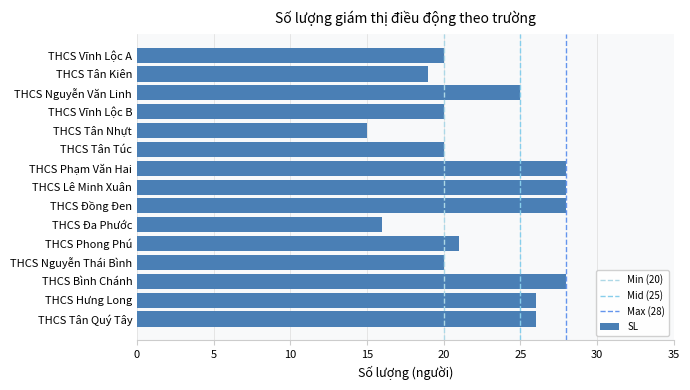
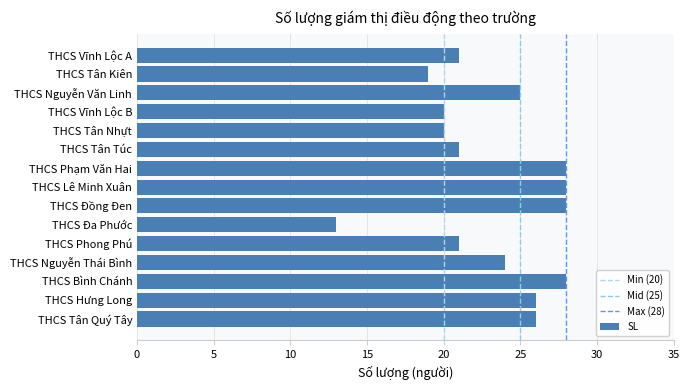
THCS Vĩnh Lộc A: 20 -> 21
THCS Tân Nhựt: 15 -> 20
THCS Tân Túc: 20 -> 21
THCS Đa Phước: 16 -> 13
THCS Nguyễn Thái Bình: 20 -> 24
